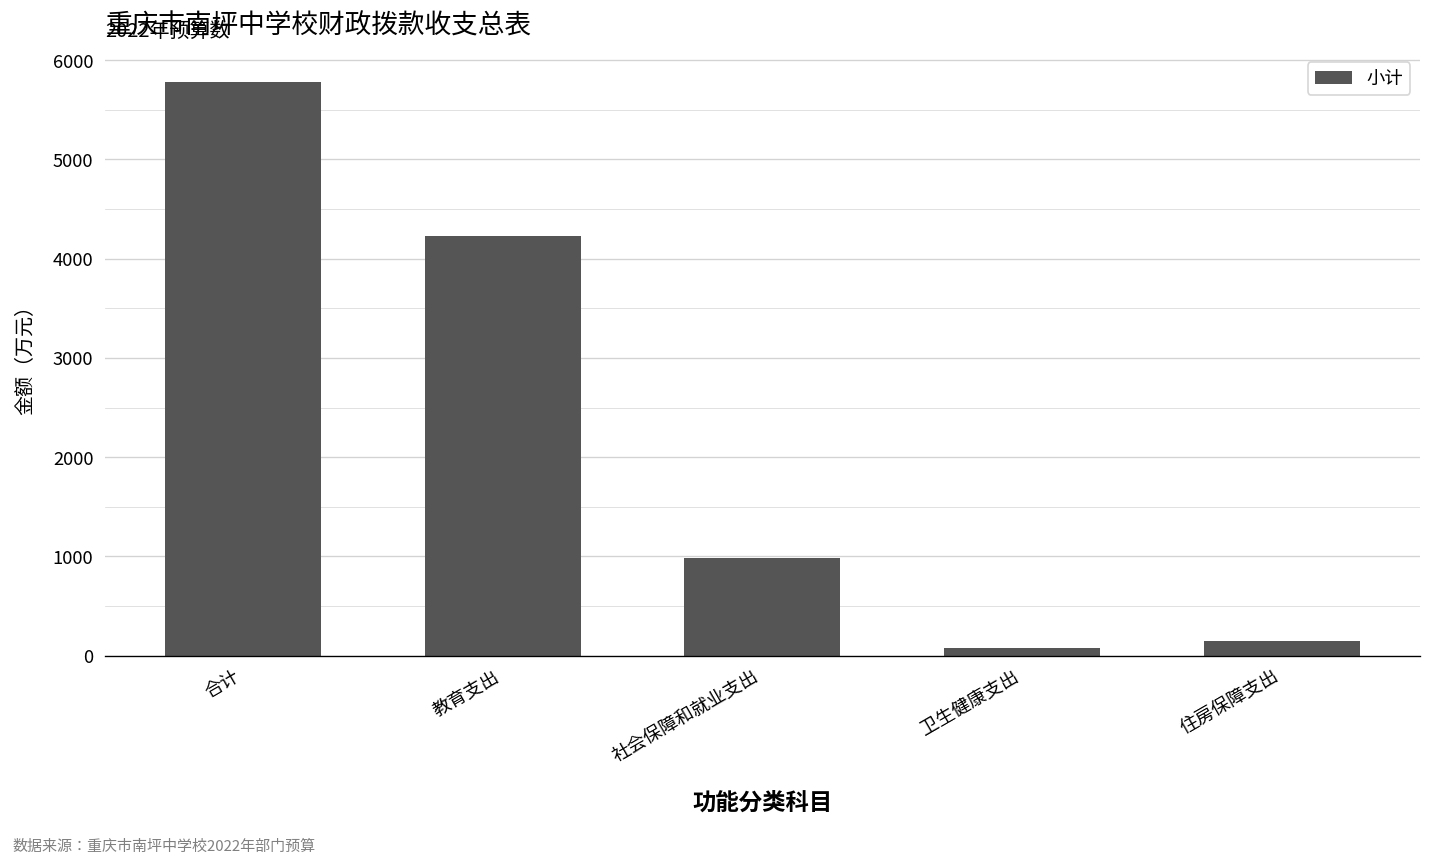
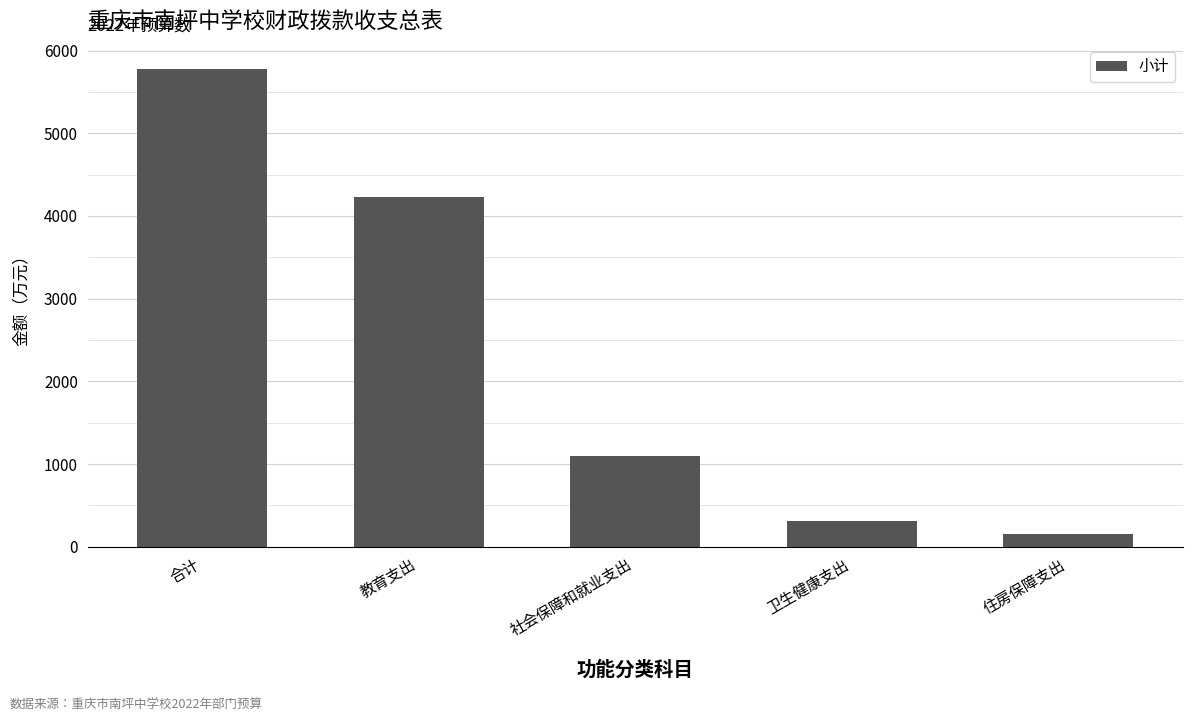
社会保障和就业支出: 1000 -> 1100
卫生健康支出: 100 -> 300
